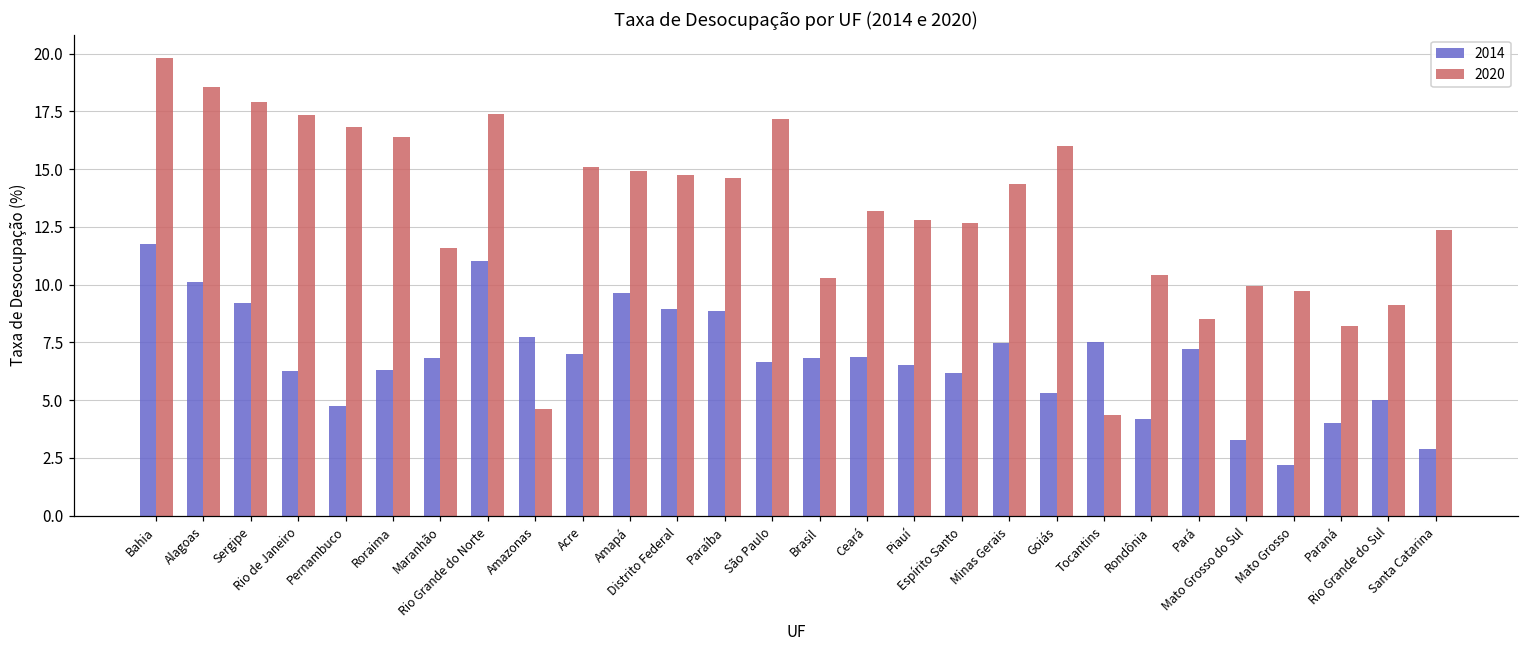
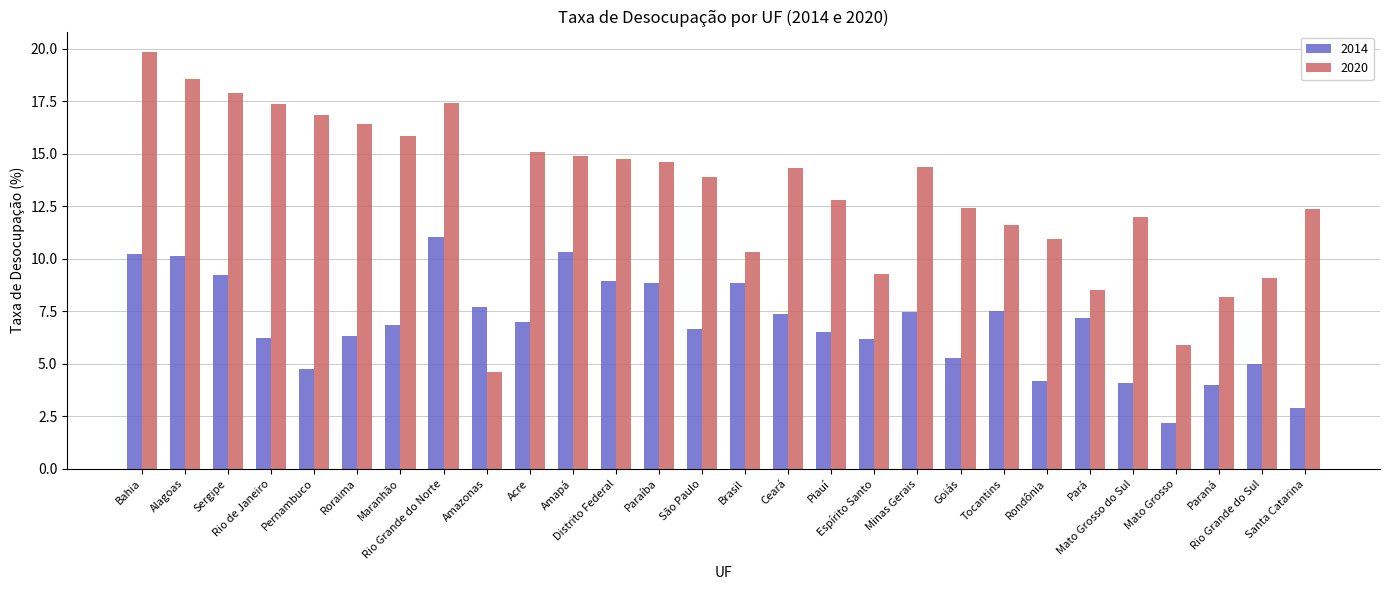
2014, Bahia: 11.7 -> 10.3
2020, Maranhão: 11.6 -> 15.9
2014, Amapá: 9.6 -> 10.3
2020, São Paulo: 17.1 -> 13.9
2014, Brasil: 6.8 -> 8.8
2014, Ceará: 6.9 -> 7.4
2020, Ceará: 13.2 -> 14.3
2020, Espírito Santo: 12.7 -> 9.3
2020, Goiás: 16.0 -> 12.4
2020, Tocantins: 4.4 -> 11.6
2020, Rondônia: 10.4 -> 10.9
2014, Mato Grosso do Sul: 3.3 -> 4.1
2020, Mato Grosso do Sul: 10.0 -> 12.0
2020, Mato Grosso: 9.7 -> 5.9
